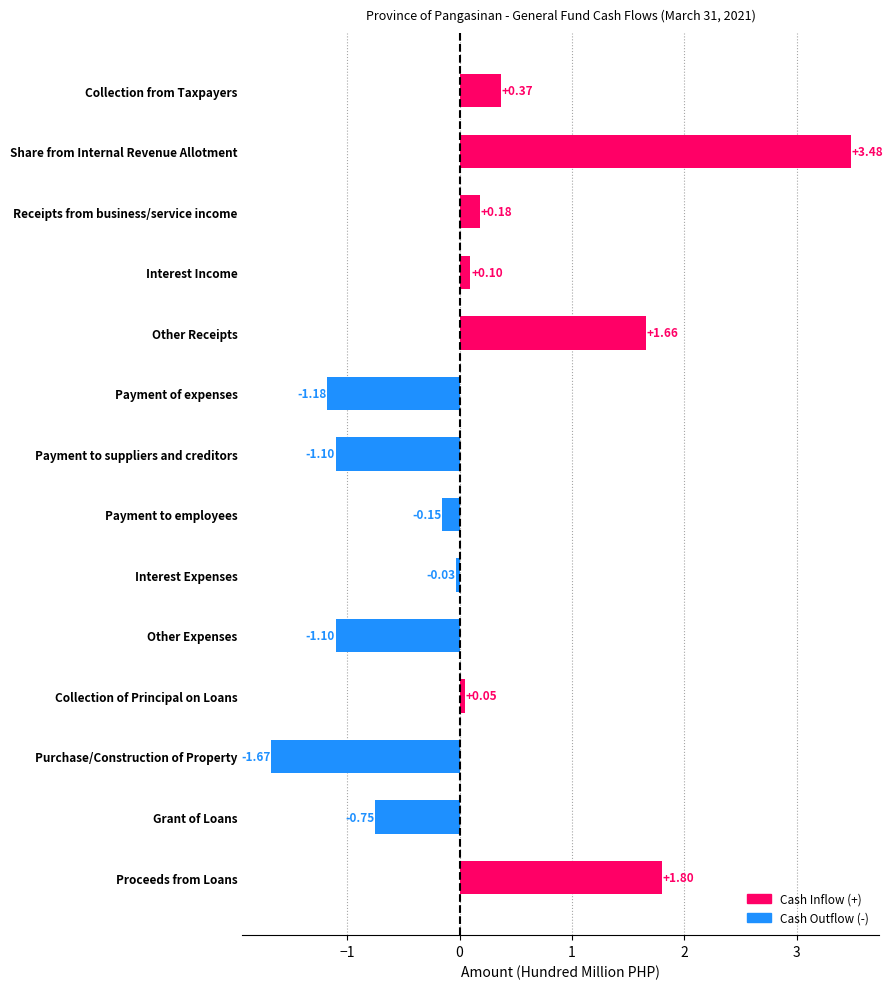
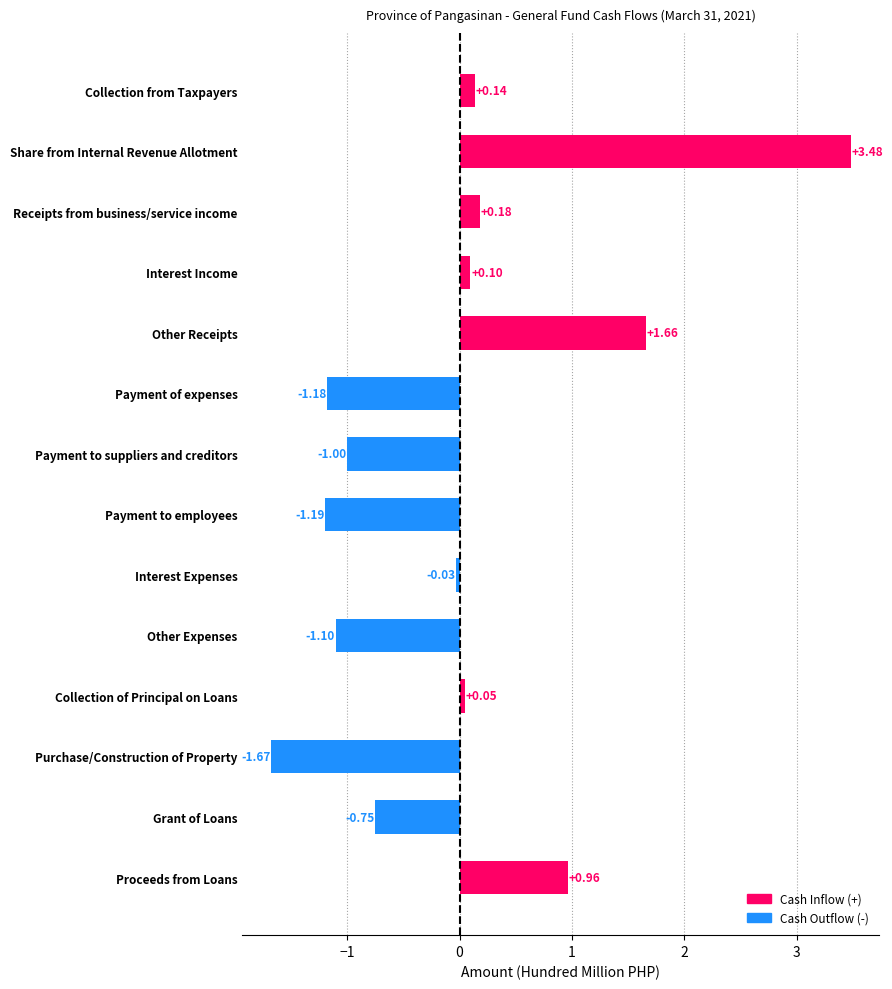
Collection from Taxpayers: +0.37 -> +0.14
Payment to suppliers and creditors: -1.10 -> -1.00
Payment to employees: -0.15 -> -1.19
Proceeds from Loans: +1.80 -> +0.96
